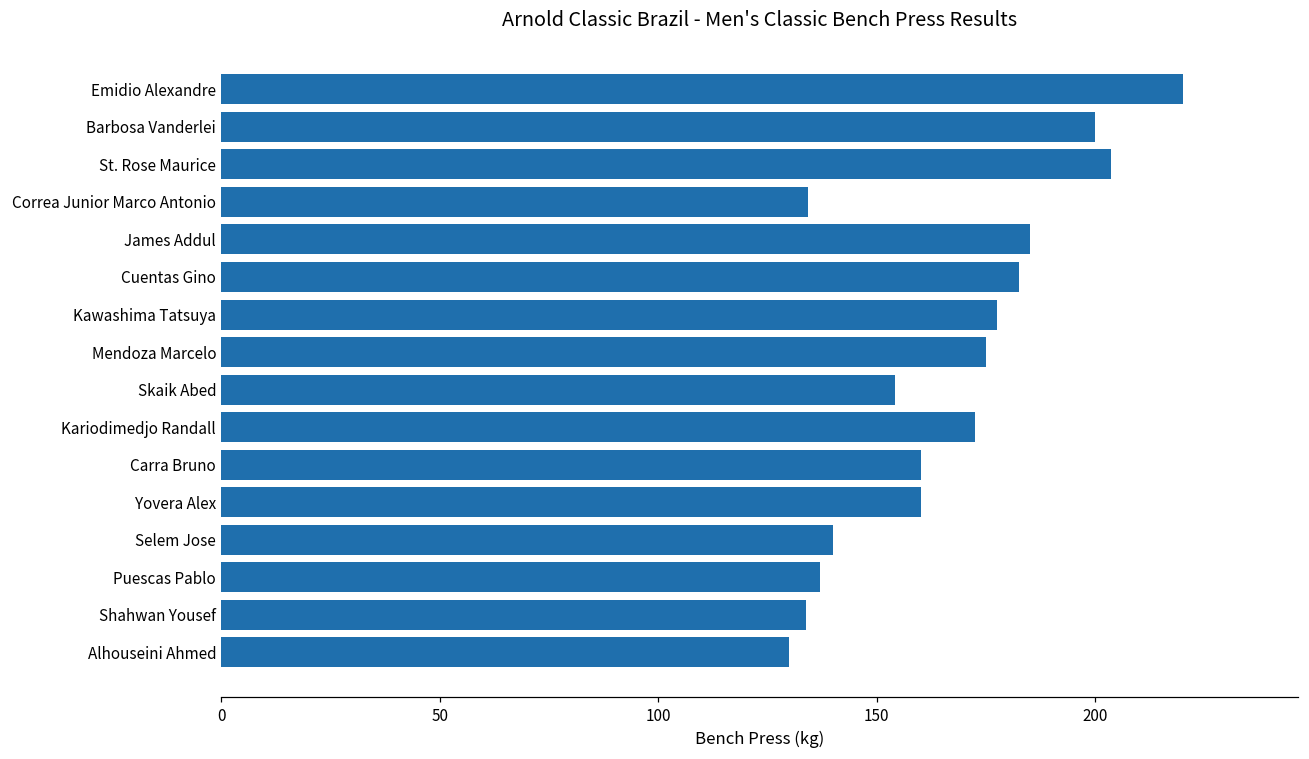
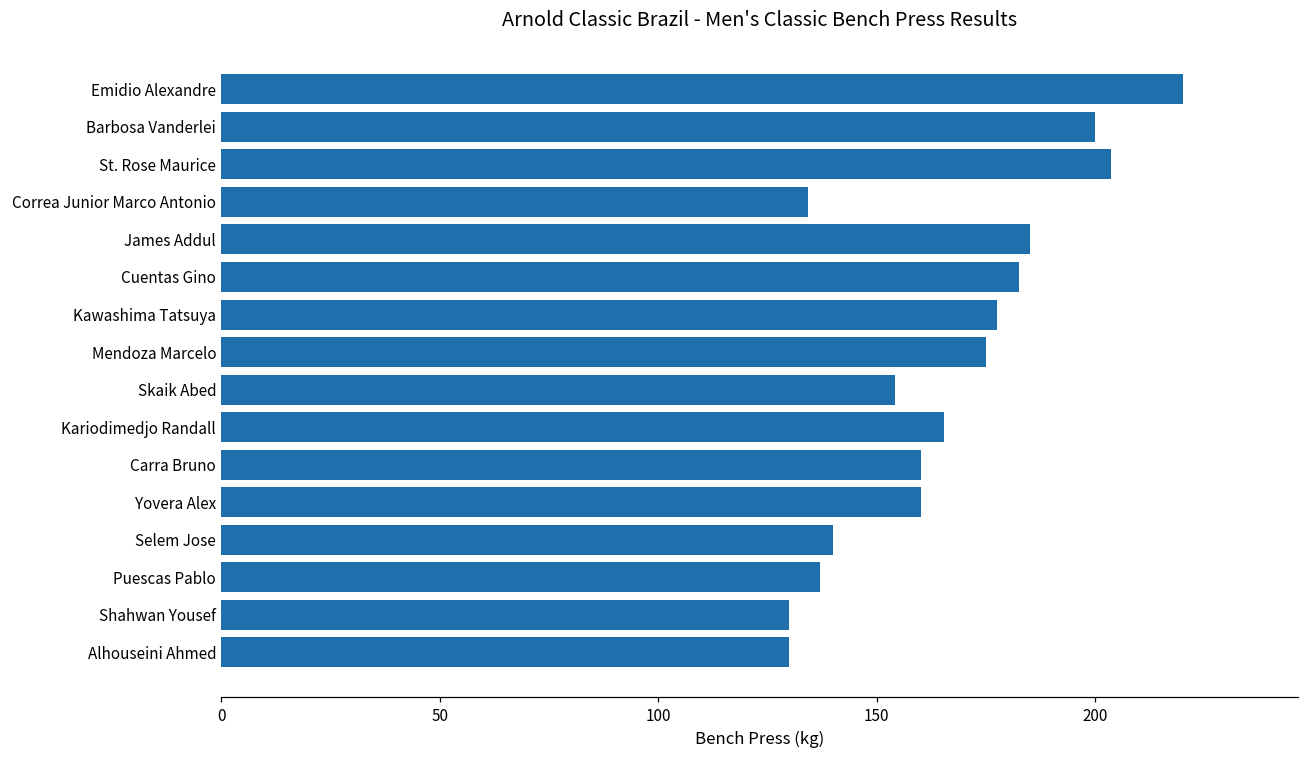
Kariodimedjo Randall: 173 -> 165
Shahwan Yousef: 134 -> 130
